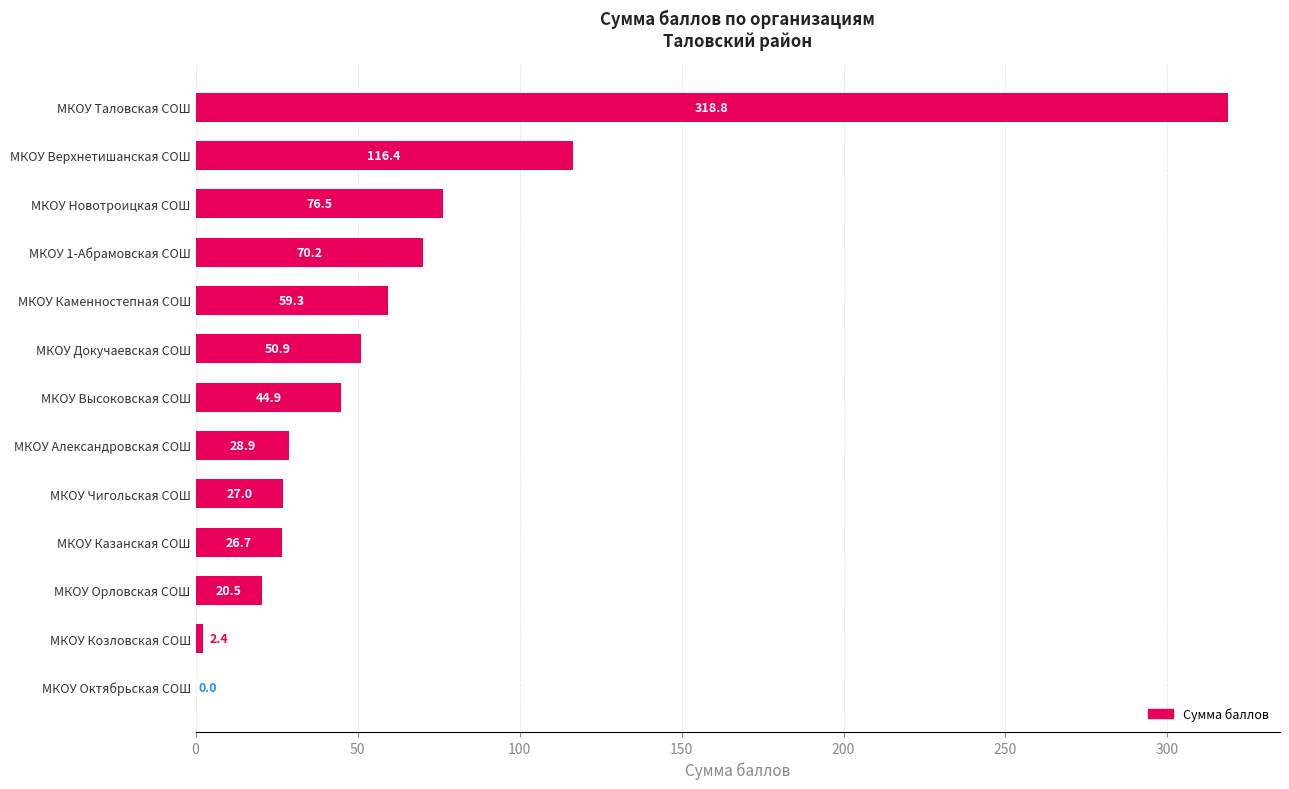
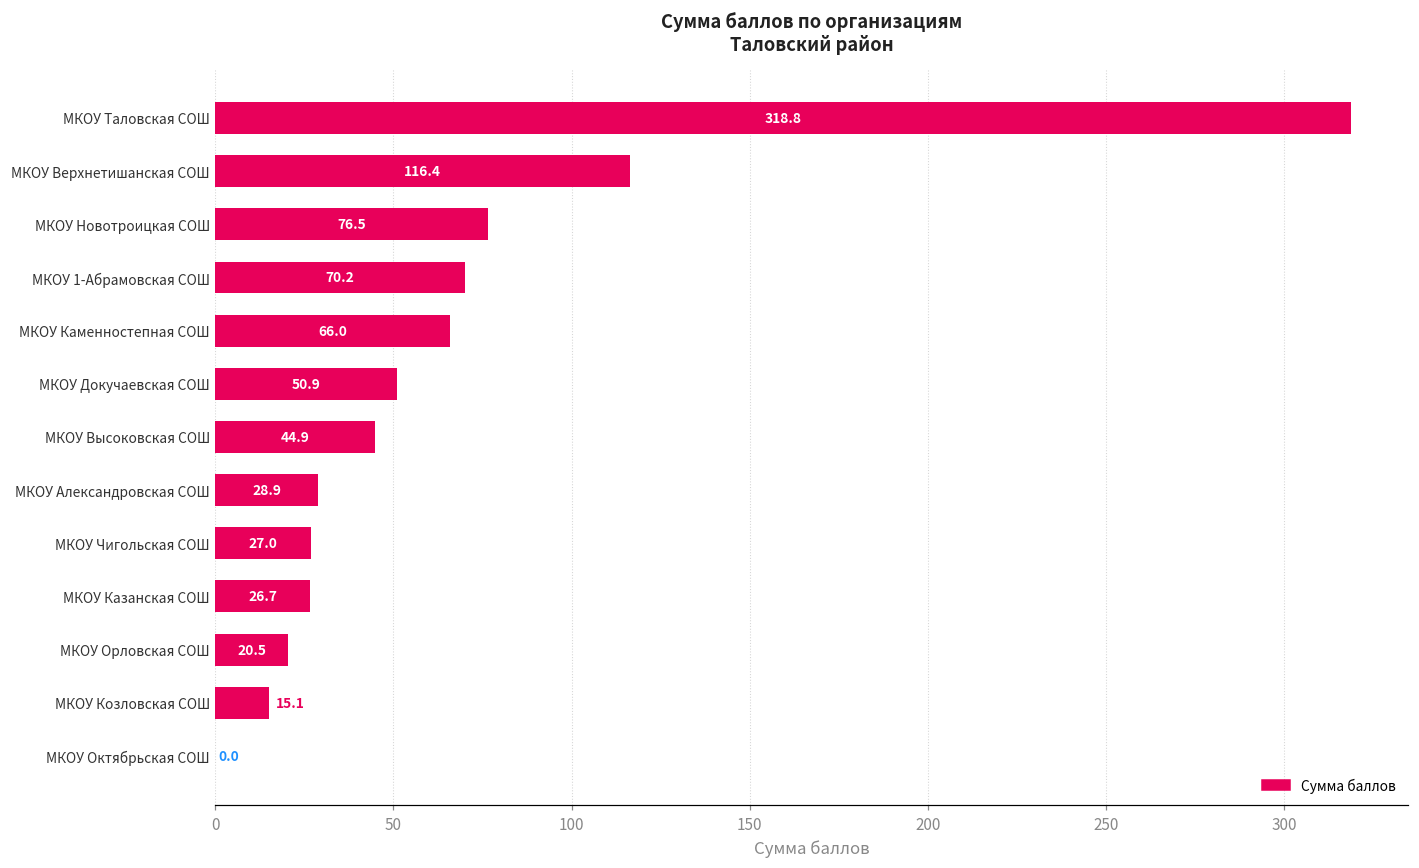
МКОУ Каменностепная СОШ: 59.3 -> 66.0
МКОУ Козловская СОШ: 2.4 -> 15.1
